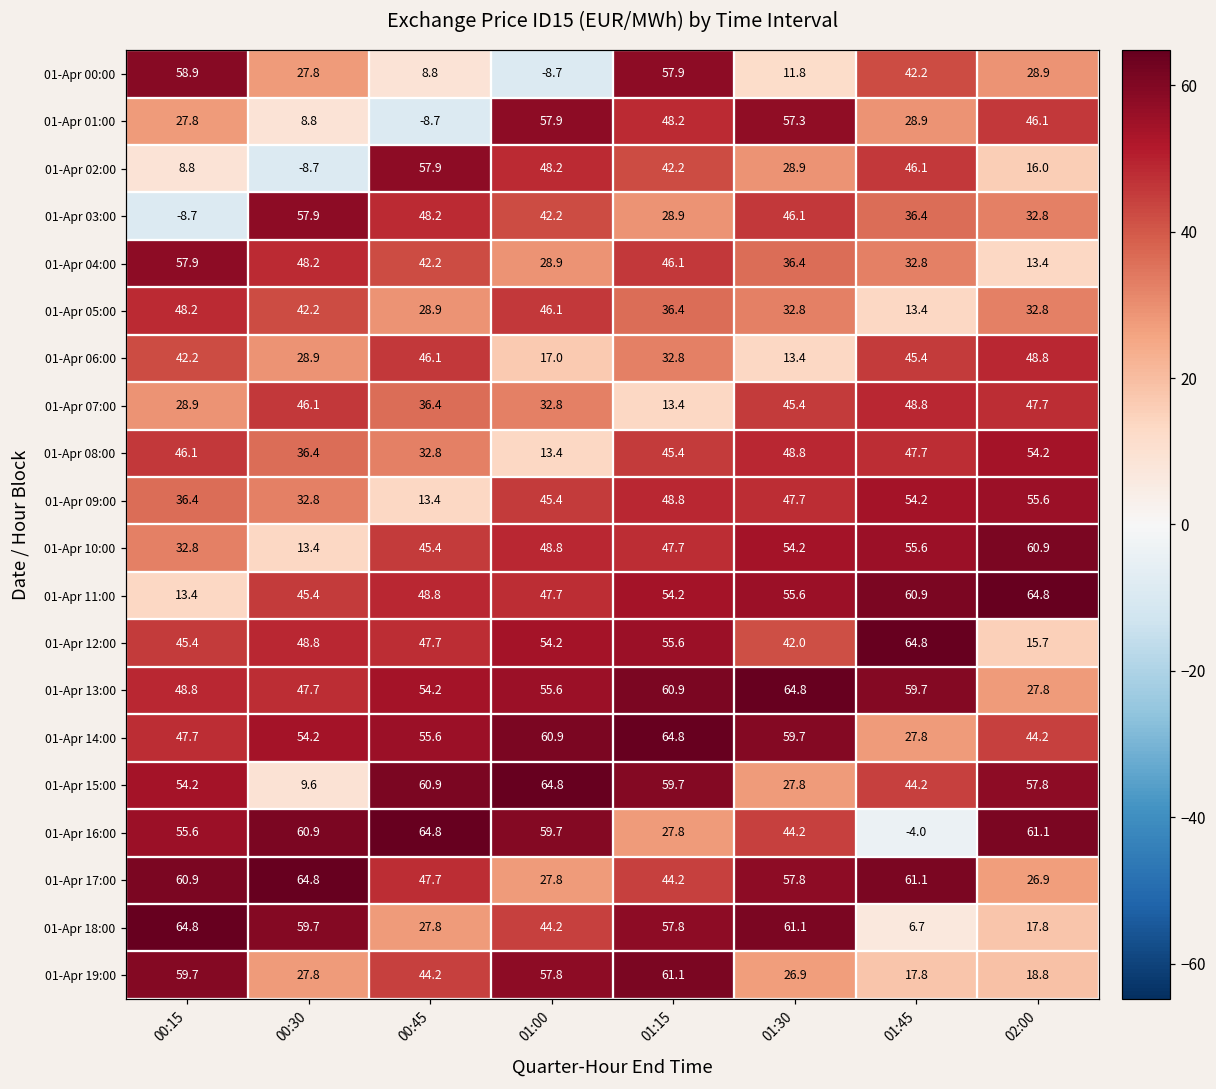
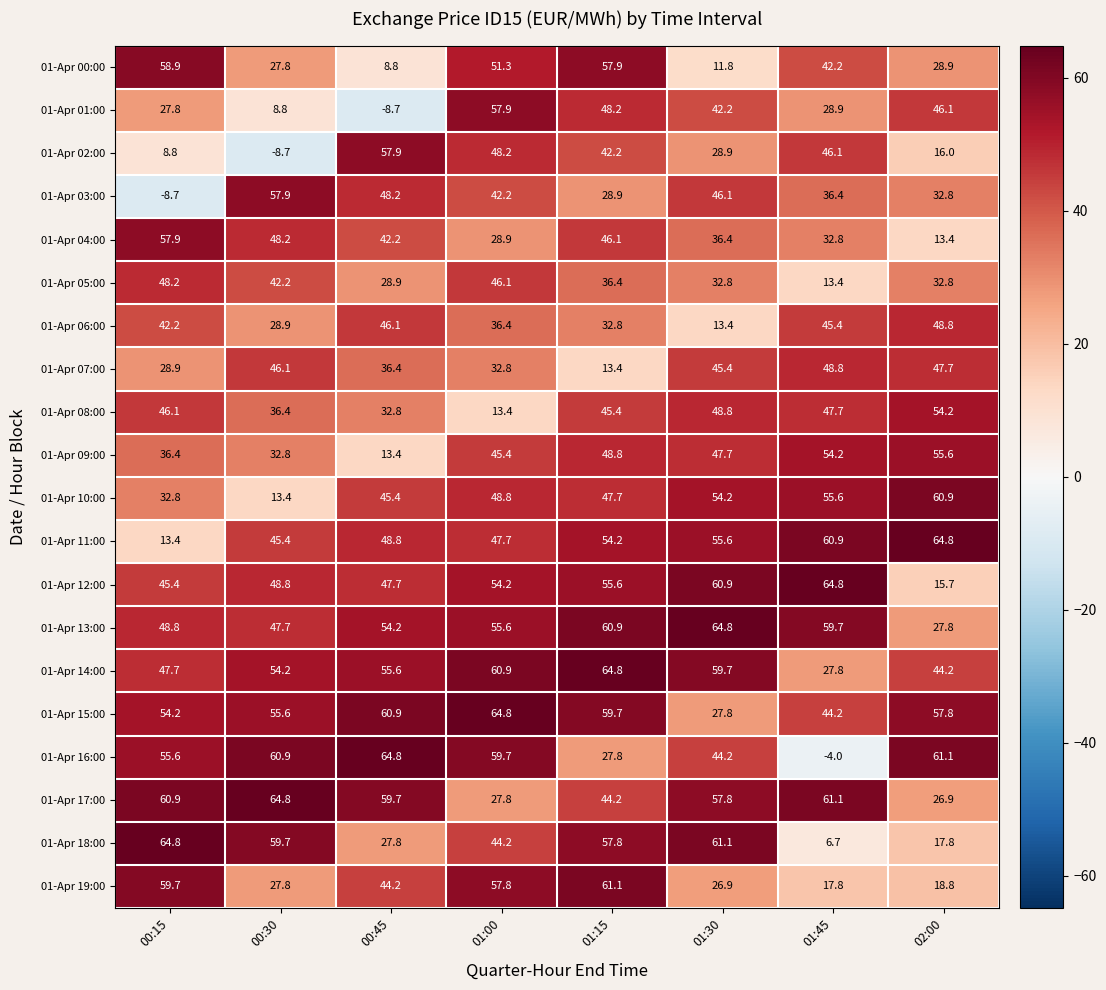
01-Apr 00:00, 01:00: -8.7 -> 51.3
01-Apr 01:00, 01:30: 57.3 -> 42.2
01-Apr 06:00, 01:00: 17.0 -> 36.4
01-Apr 12:00, 01:30: 42.0 -> 60.9
01-Apr 15:00, 00:30: 9.6 -> 55.6
01-Apr 17:00, 00:45: 47.7 -> 59.7
